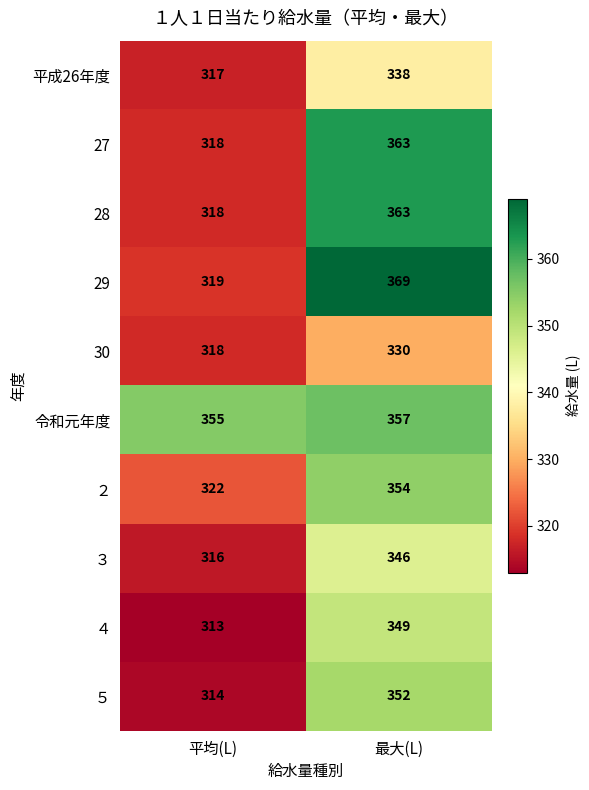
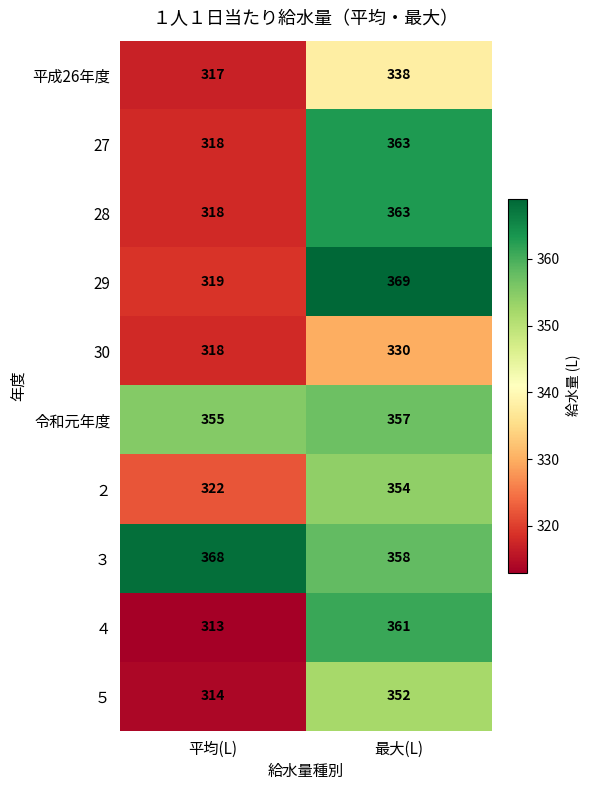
３, 平均(L): 316 -> 368
３, 最大(L): 346 -> 358
４, 最大(L): 349 -> 361
